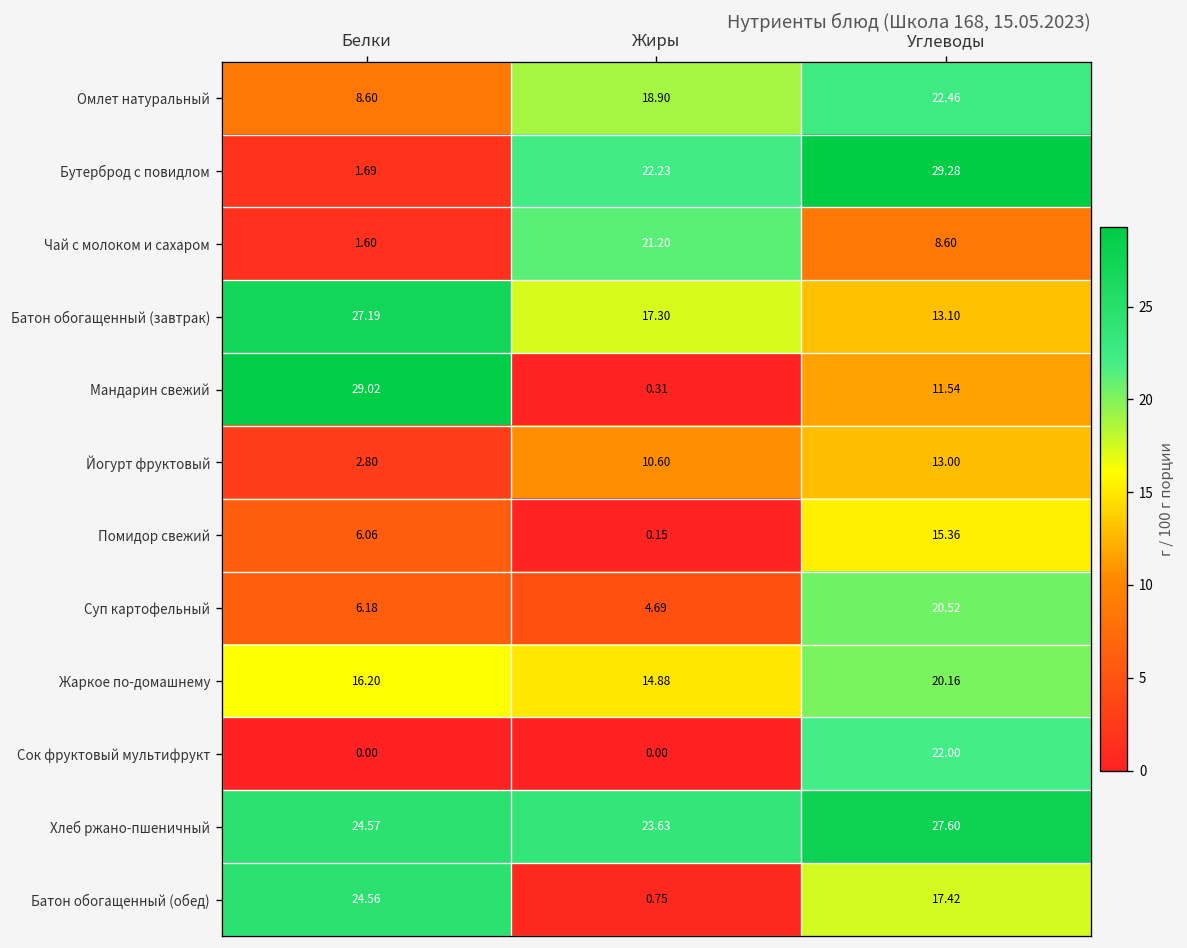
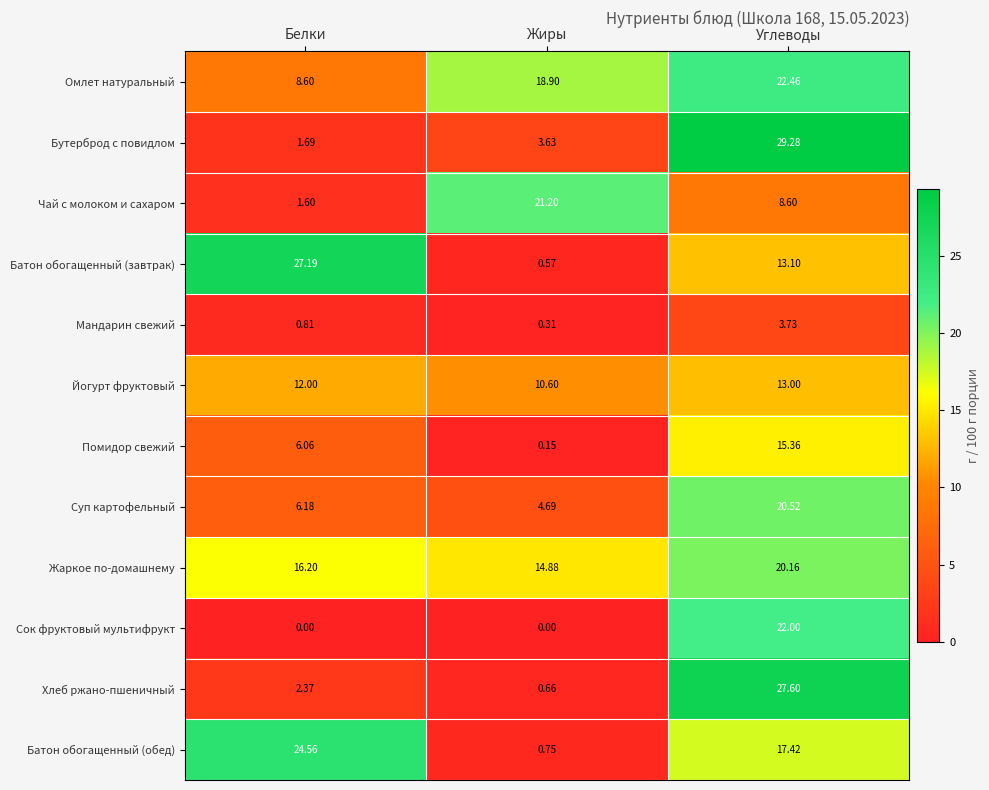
Бутерброд с повидлом, Жиры: 22.23 -> 3.63
Батон обогащенный (завтрак), Жиры: 17.30 -> 0.57
Мандарин свежий, Белки: 29.02 -> 0.81
Мандарин свежий, Углеводы: 11.54 -> 3.73
Йогурт фруктовый, Белки: 2.80 -> 12.00
Хлеб ржано-пшеничный, Белки: 24.57 -> 2.37
Хлеб ржано-пшеничный, Жиры: 23.63 -> 0.66
